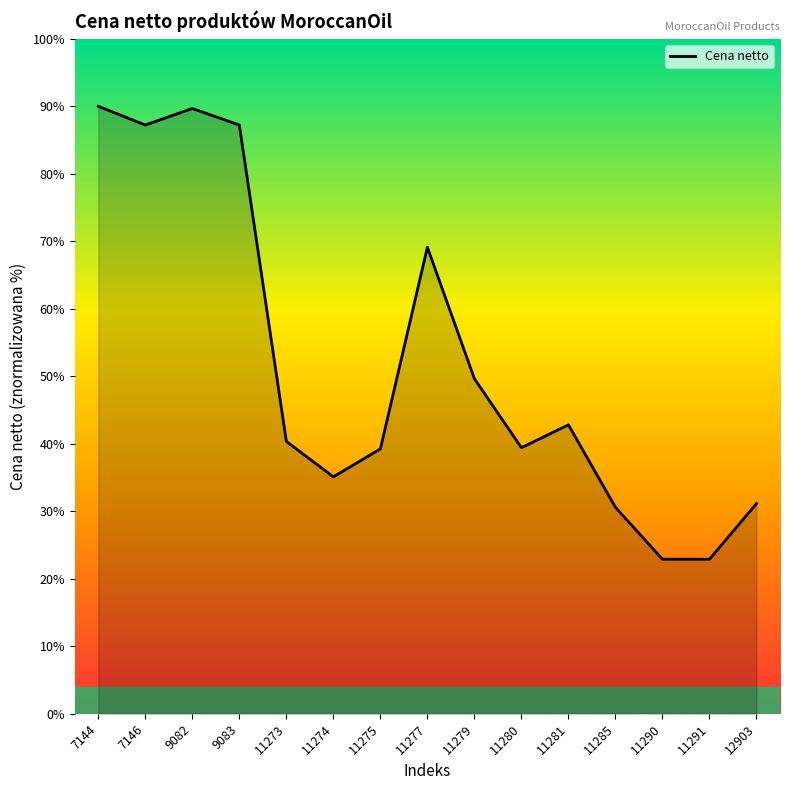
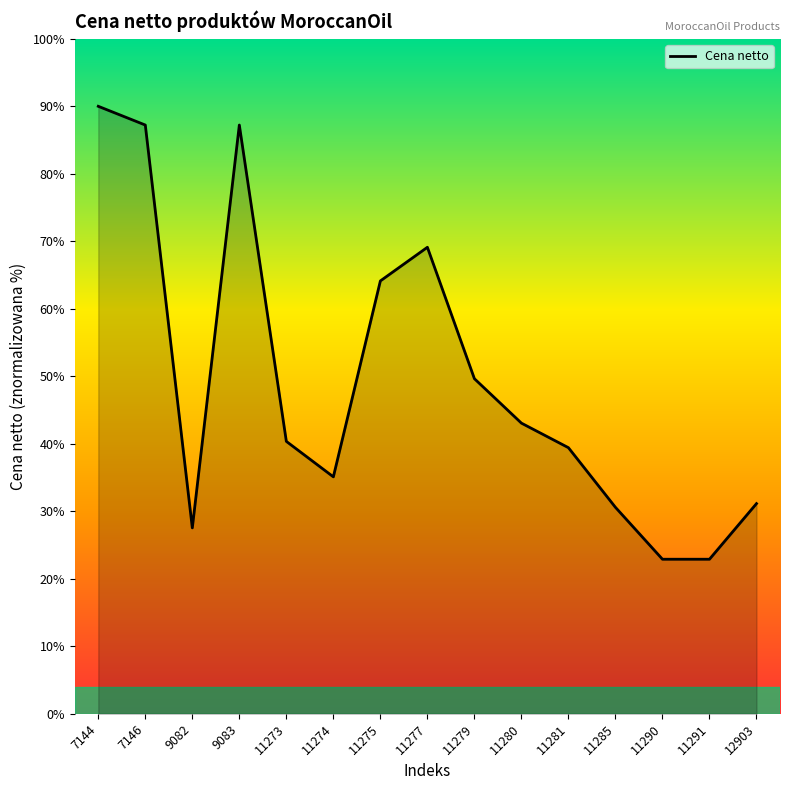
9082: 90% -> 28%
11275: 39% -> 64%
11280: 39% -> 43%
11281: 43% -> 39%
